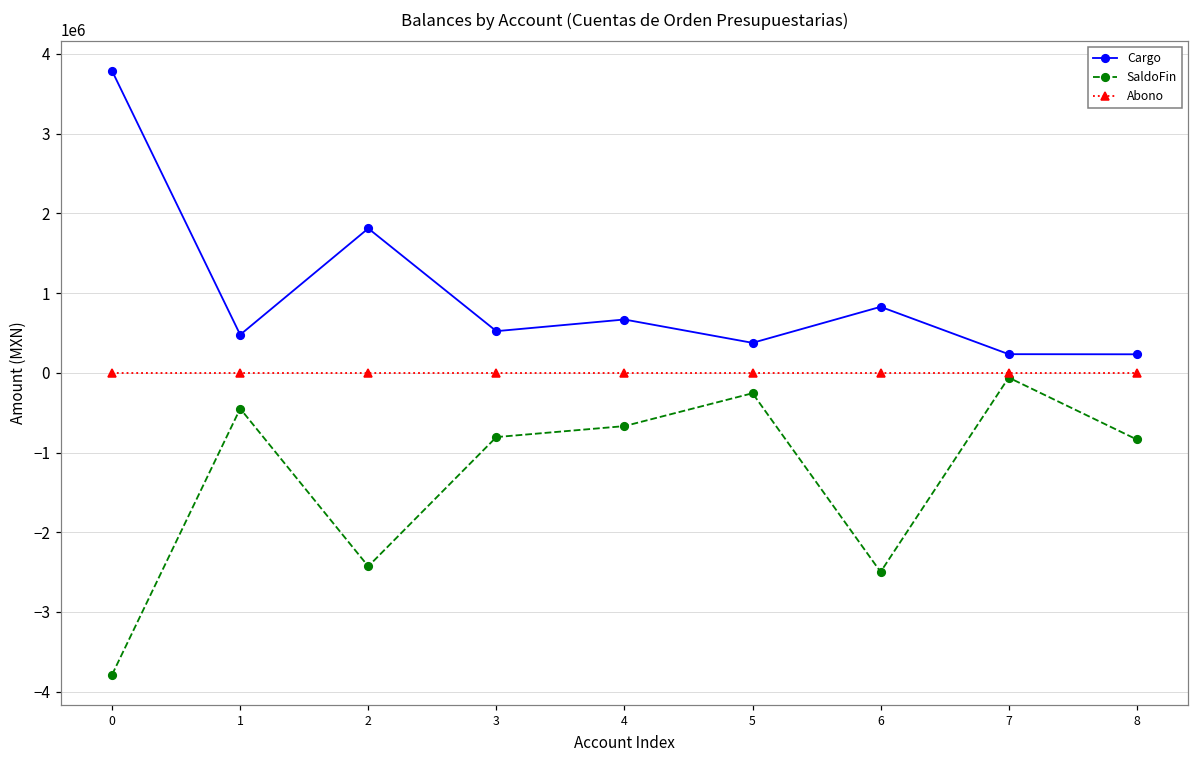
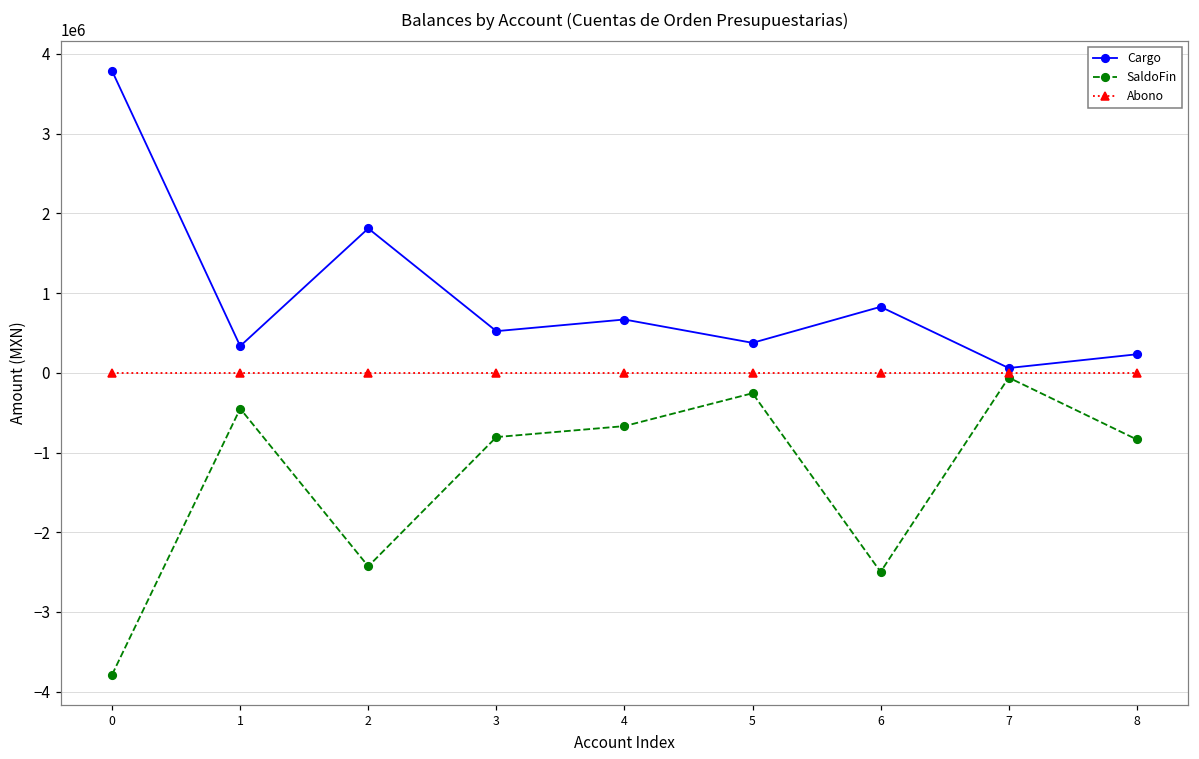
Cargo, 1: 500000 -> 300000
Cargo, 7: 200000 -> 100000
